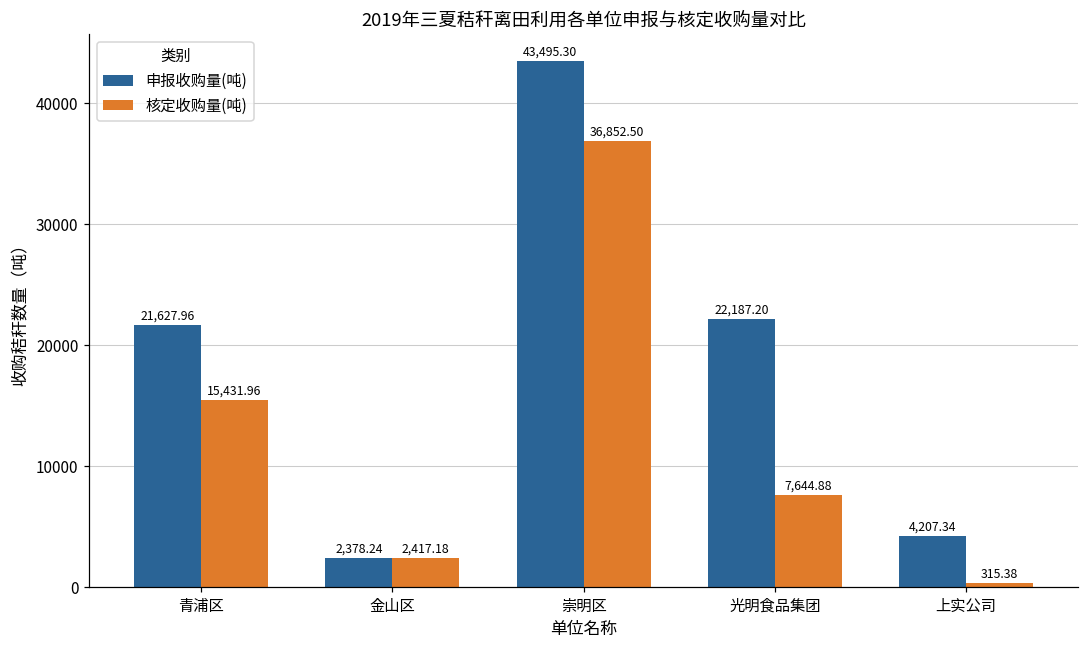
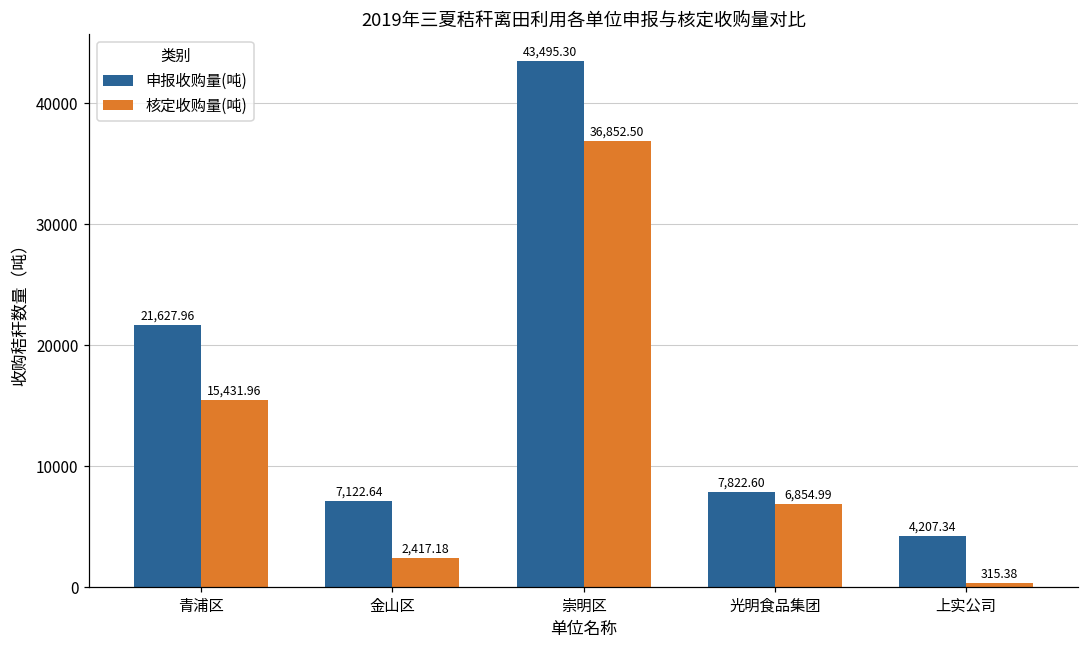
申报收购量(吨), 金山区: 2,378.24 -> 7,122.64
申报收购量(吨), 光明食品集团: 22,187.20 -> 7,822.60
核定收购量(吨), 光明食品集团: 7,644.88 -> 6,854.99
